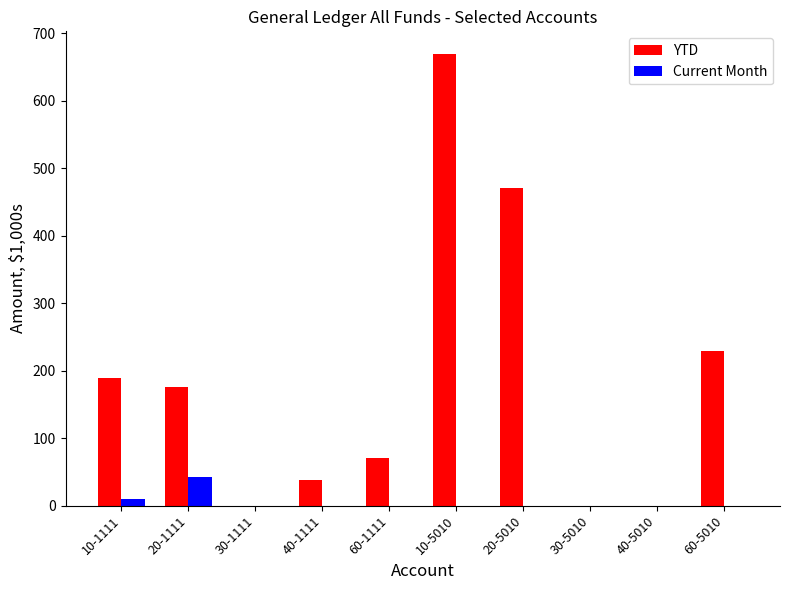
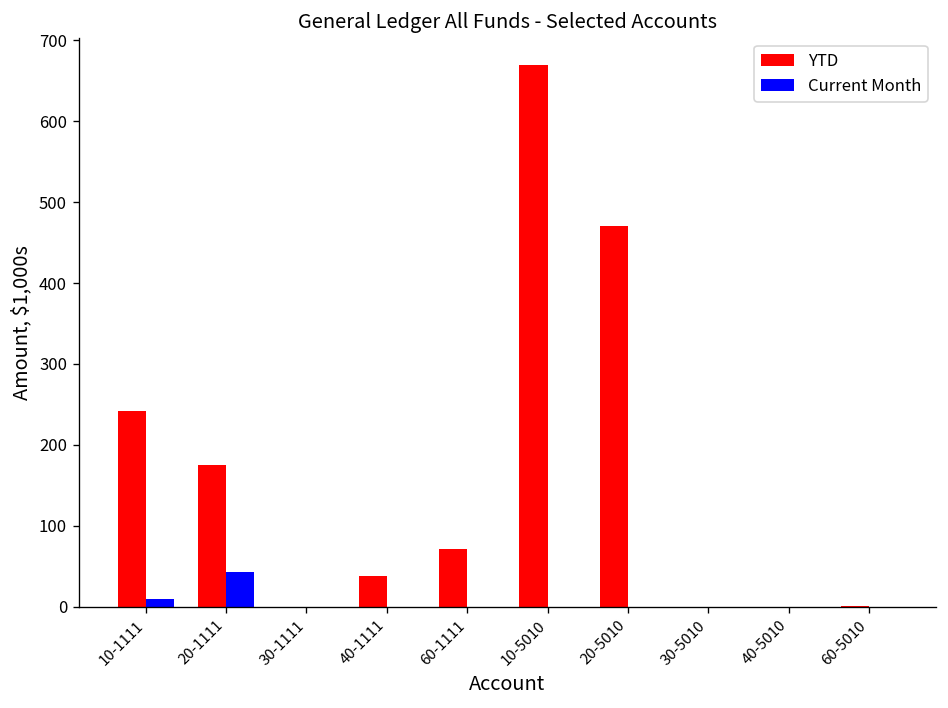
YTD, 10-1111: 190 -> 240
YTD, 60-5010: 230 -> 0
